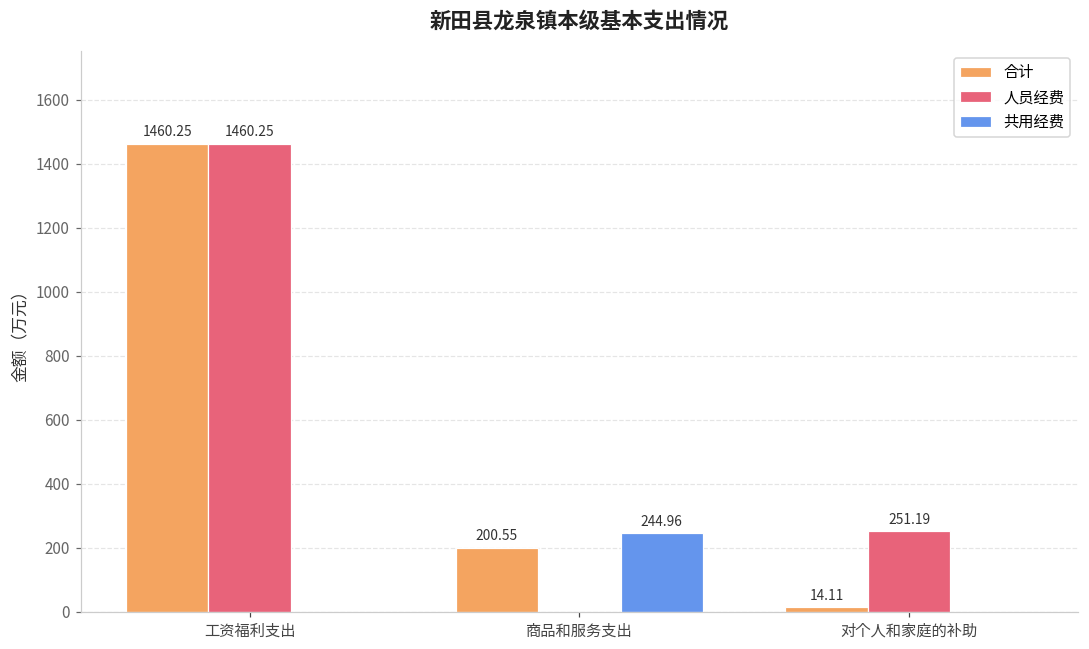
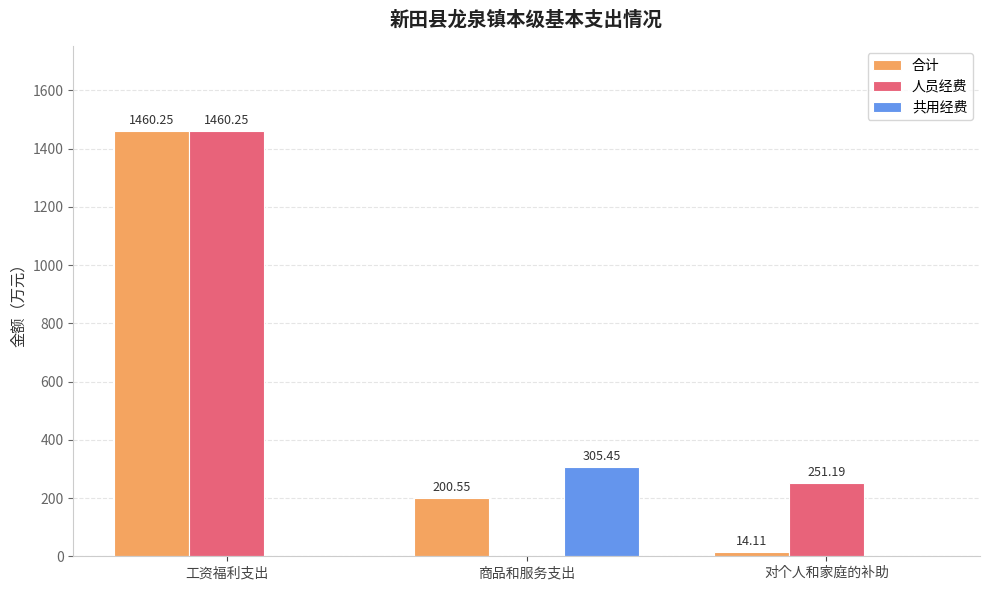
共用经费, 商品和服务支出: 244.96 -> 305.45
